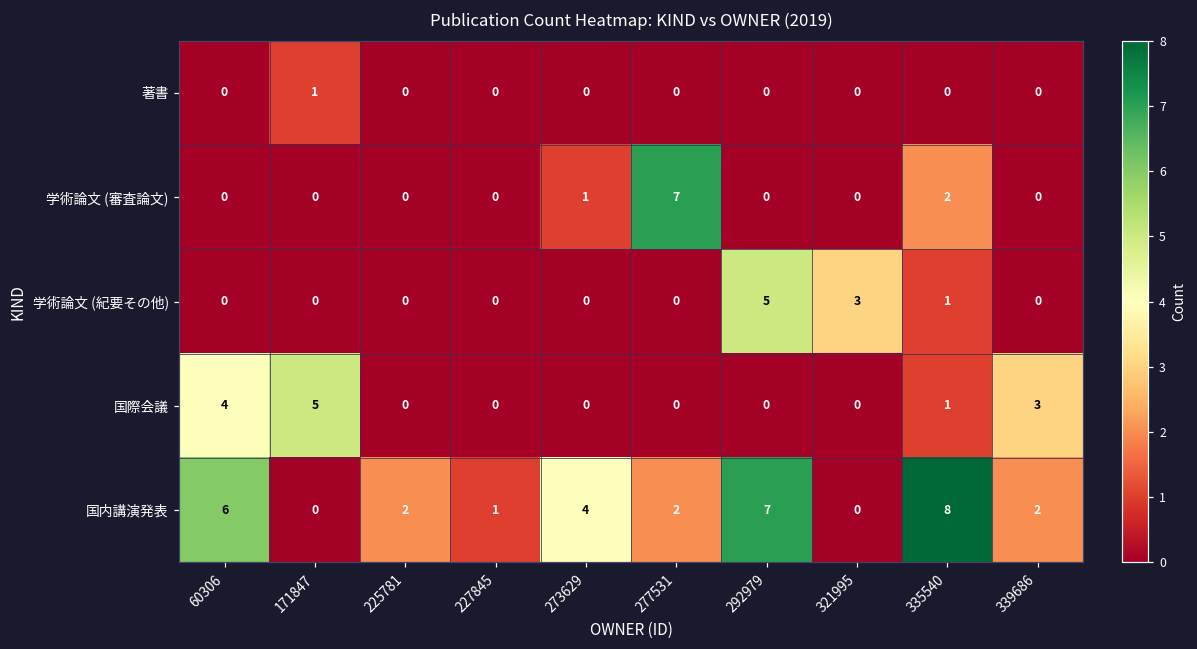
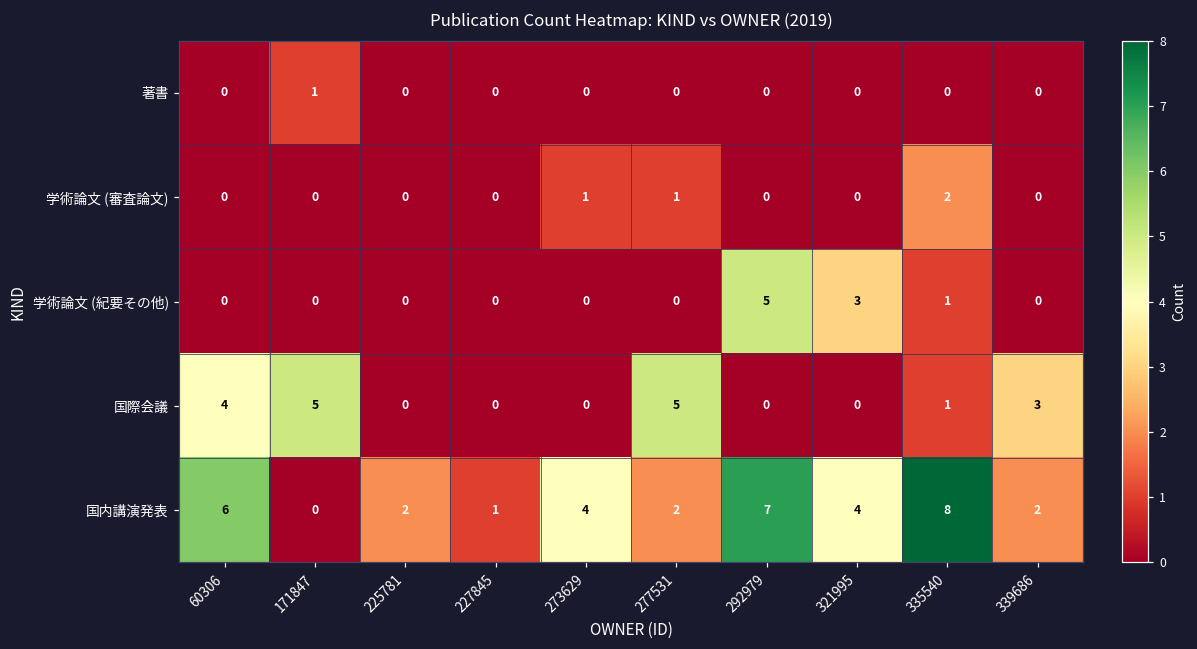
学術論文 (審査論文), 277531: 7 -> 1
国際会議, 277531: 0 -> 5
国内講演発表, 321995: 0 -> 4
